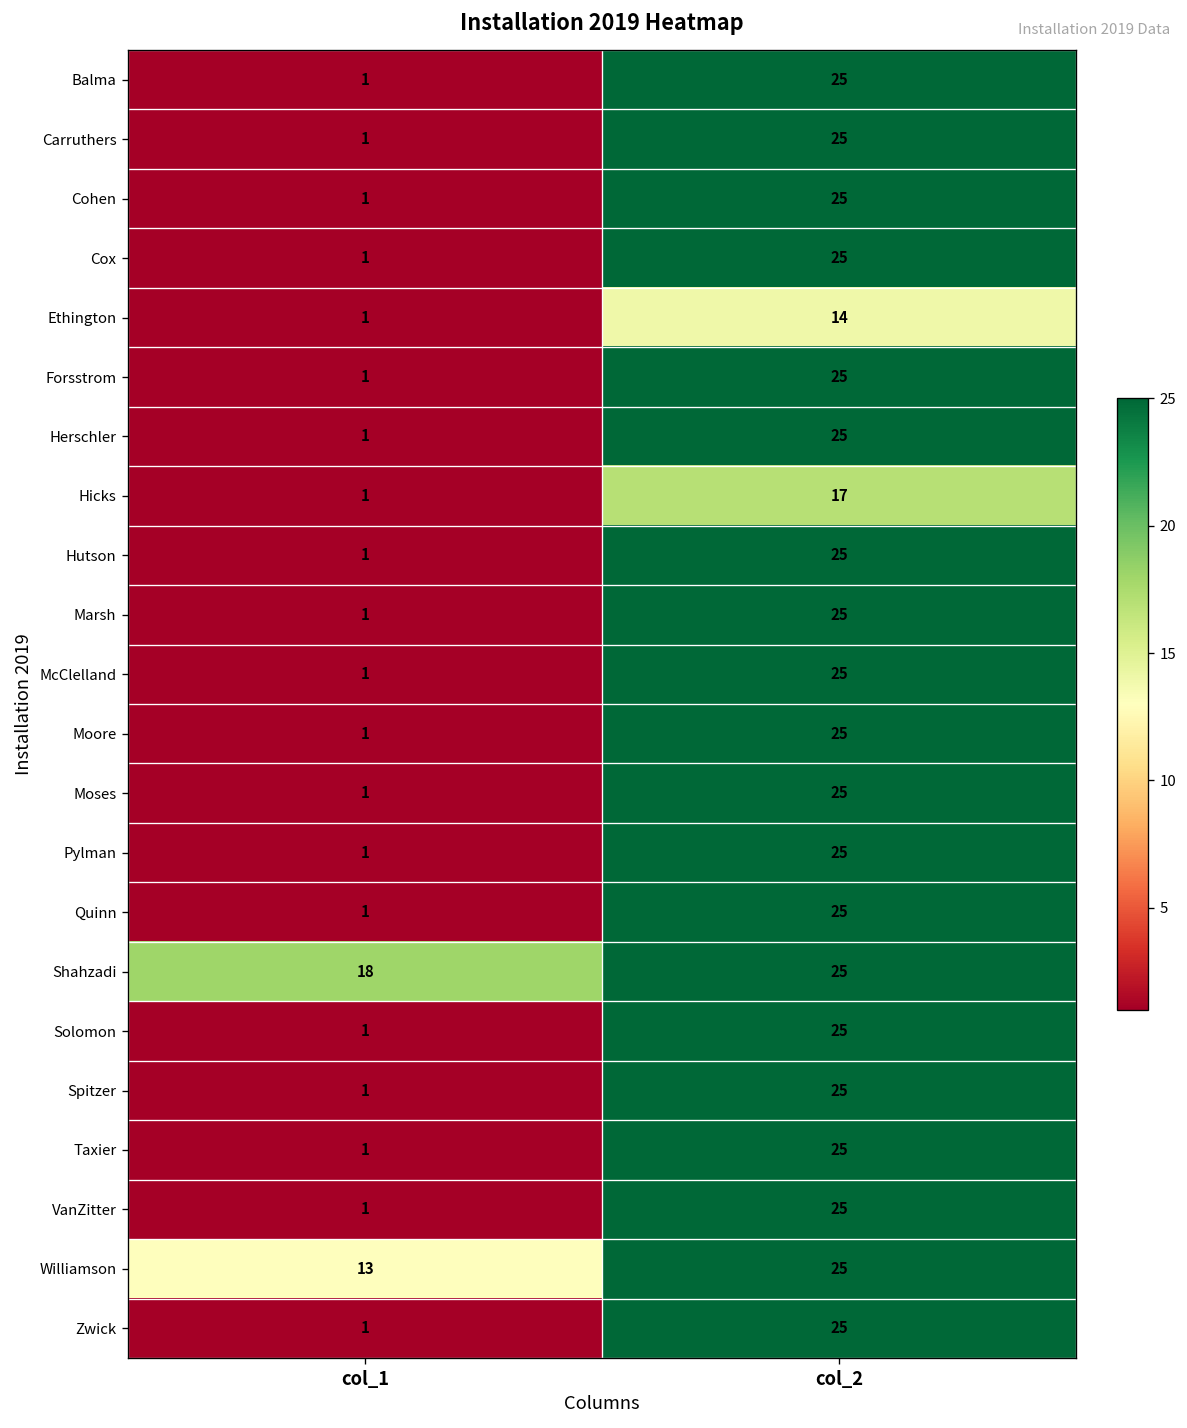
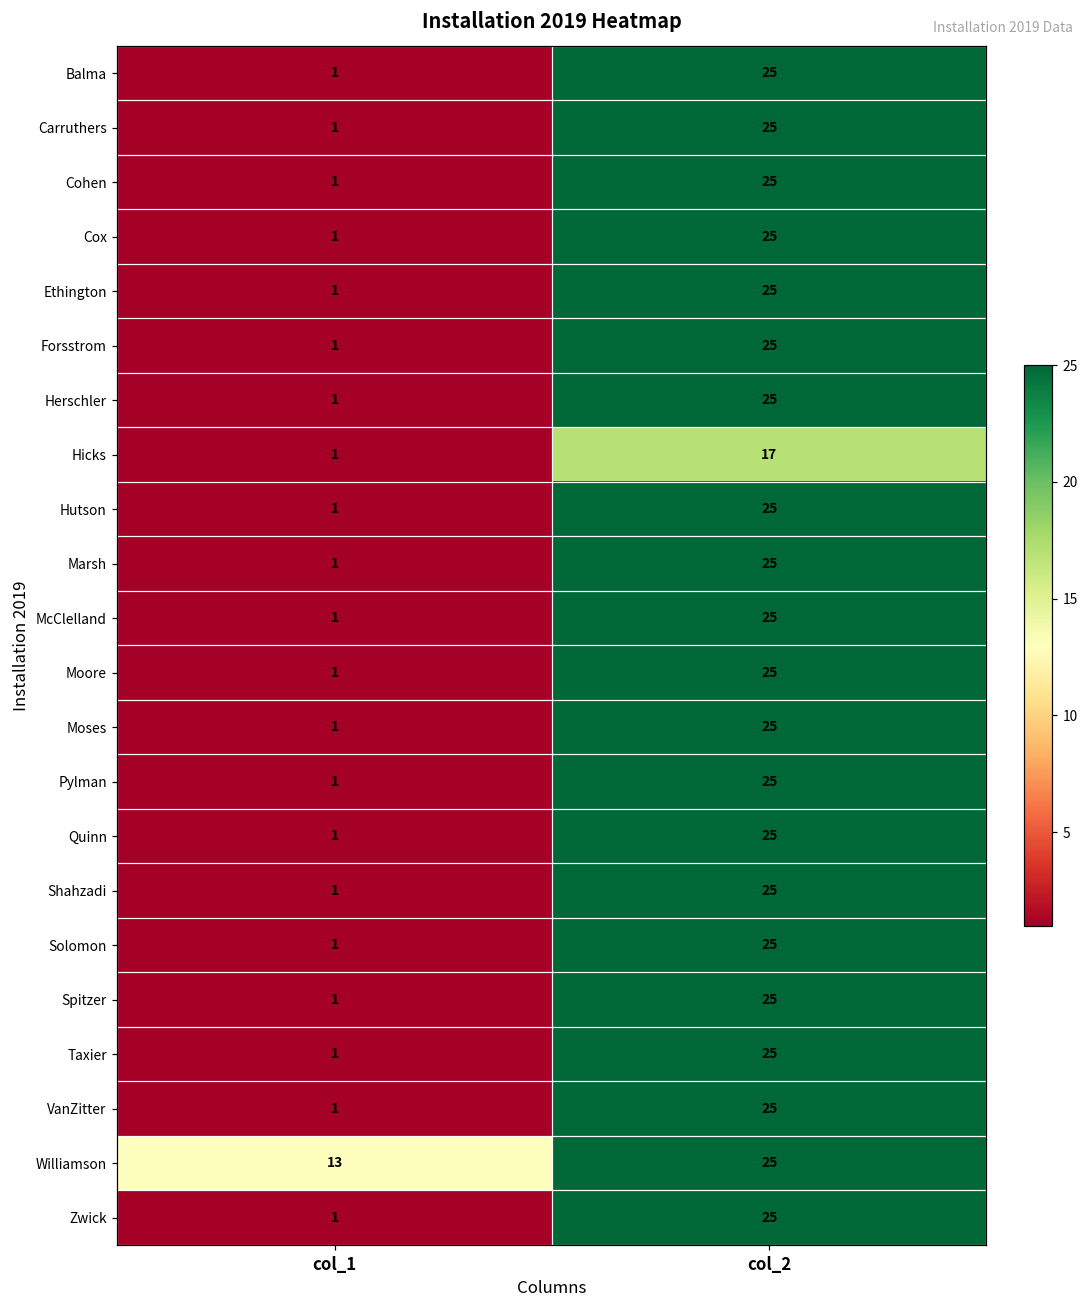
Ethington, col_2: 14 -> 25
Shahzadi, col_1: 18 -> 1
